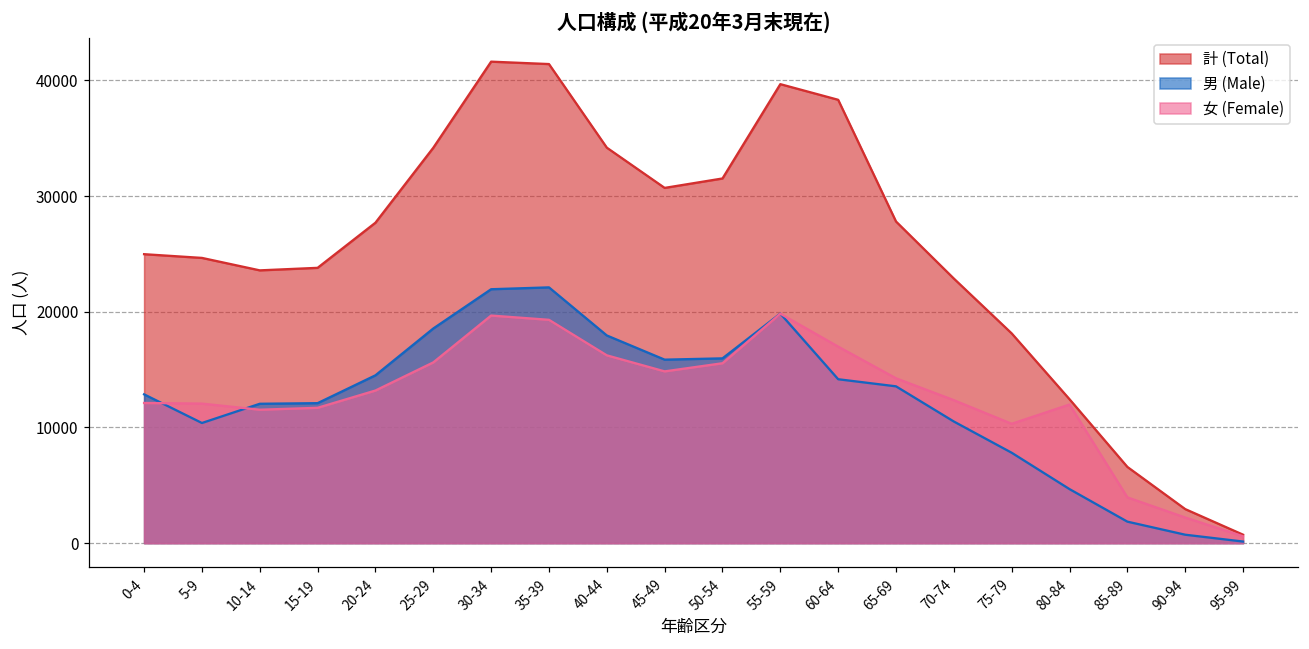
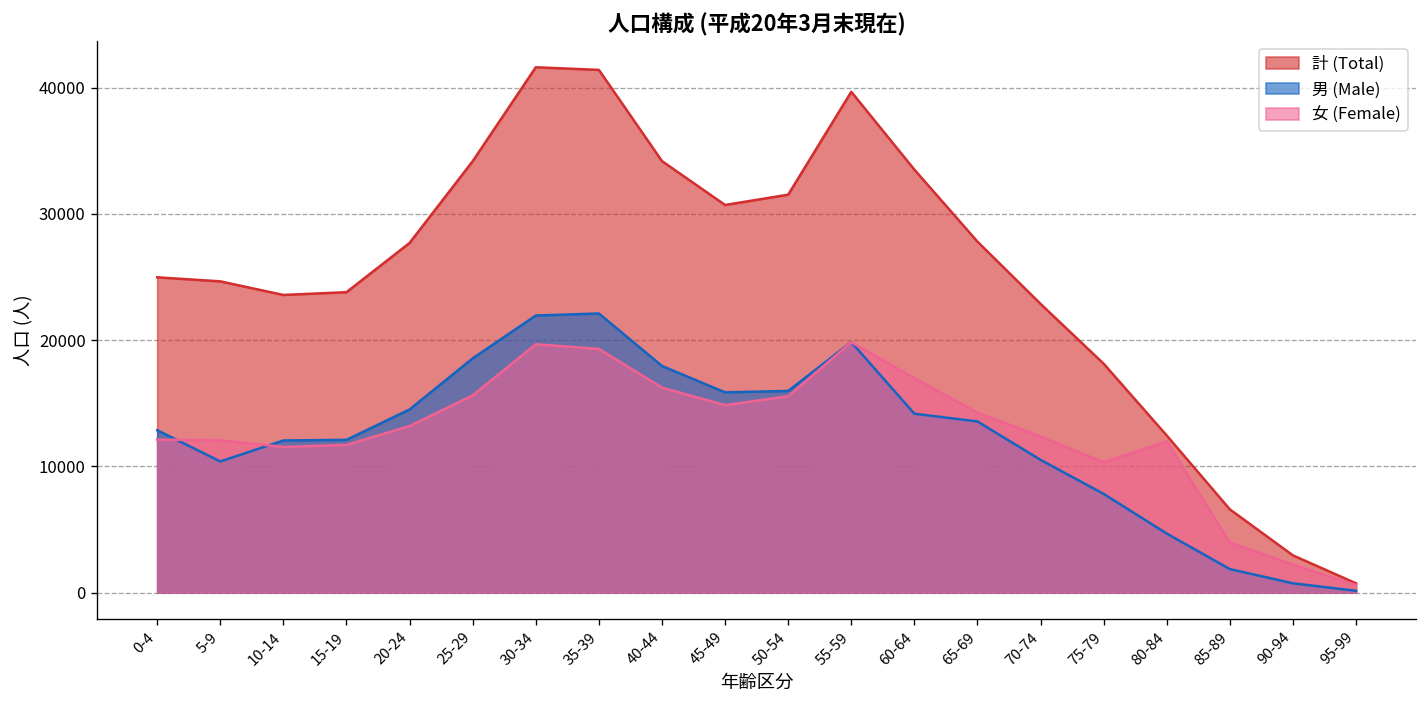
計 (Total), 60-64: 38300 -> 33500
